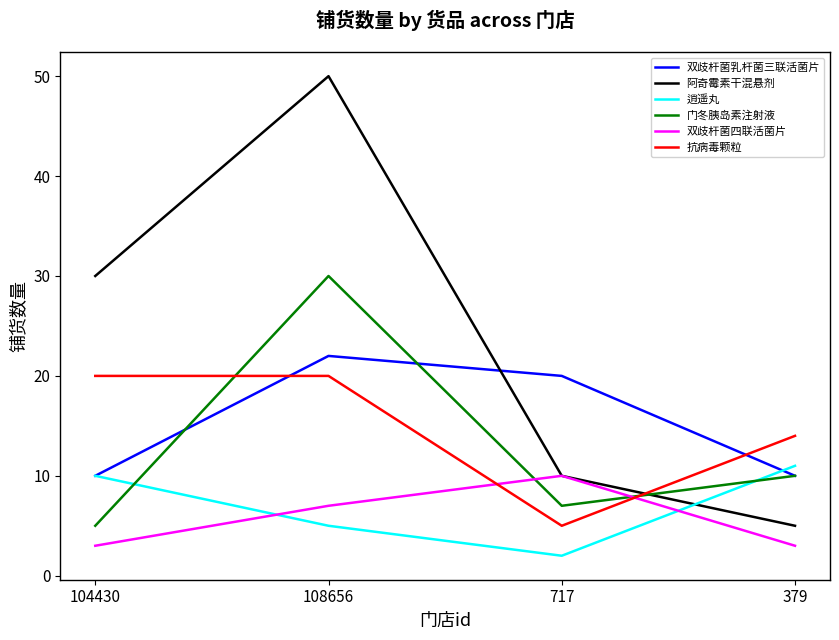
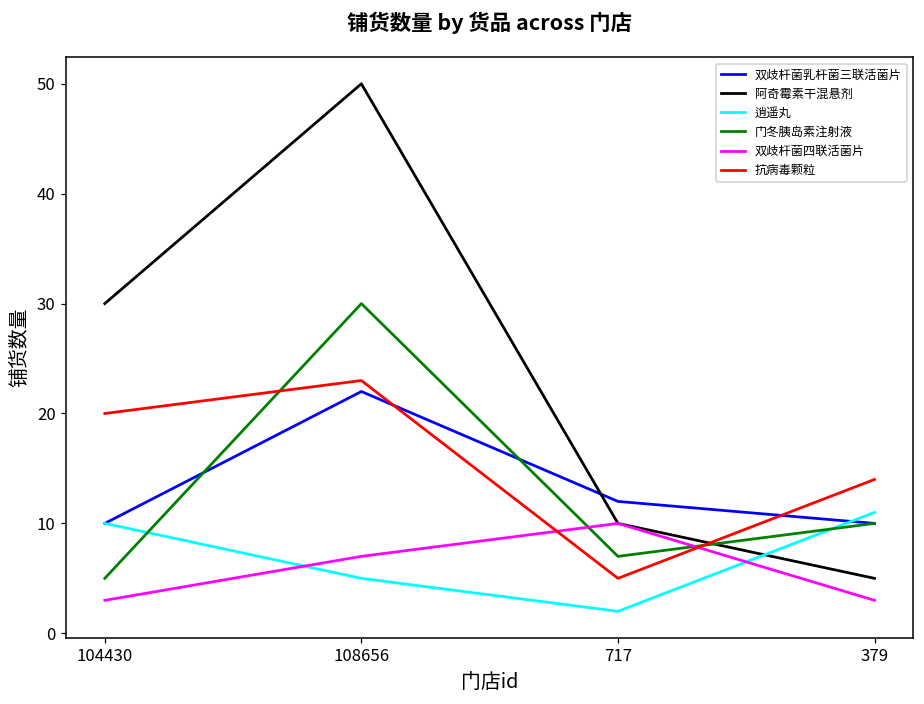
抗病毒颗粒, 108656: 20 -> 23
双歧杆菌乳杆菌三联活菌片, 717: 20 -> 12
